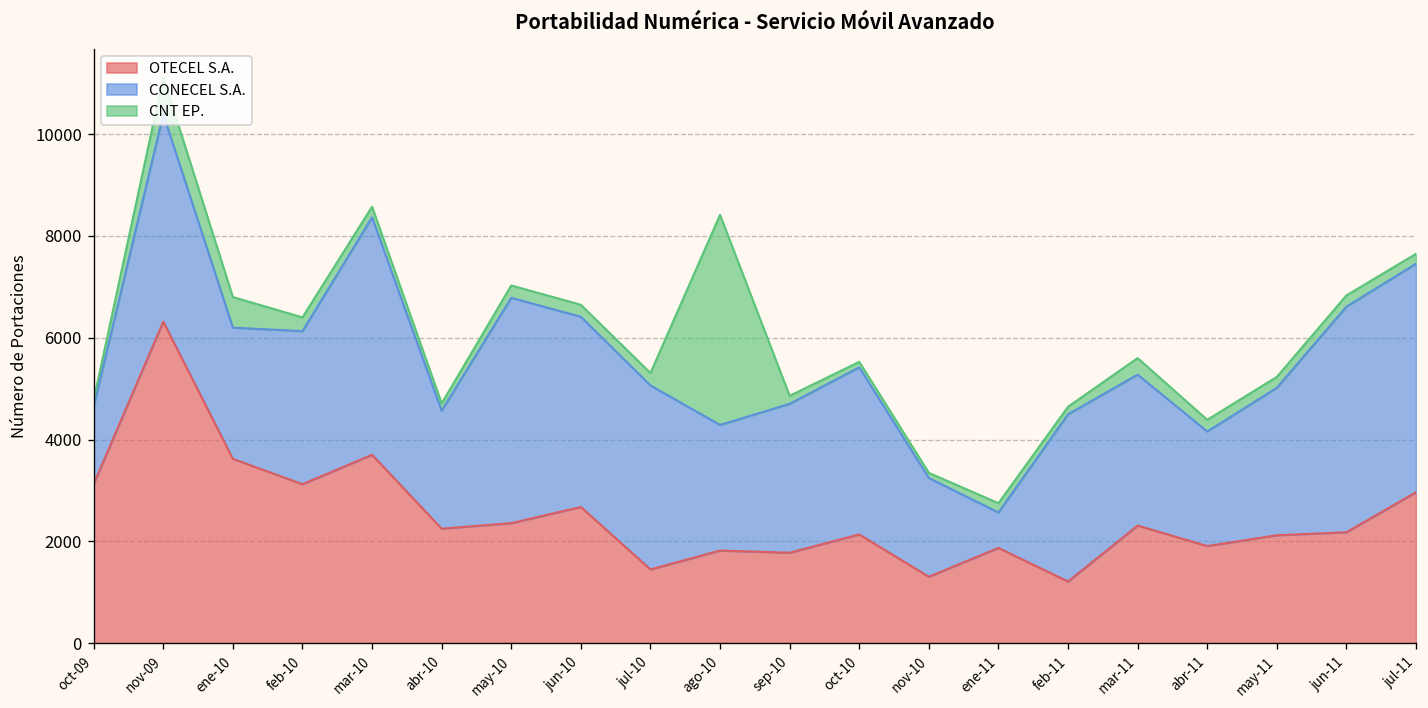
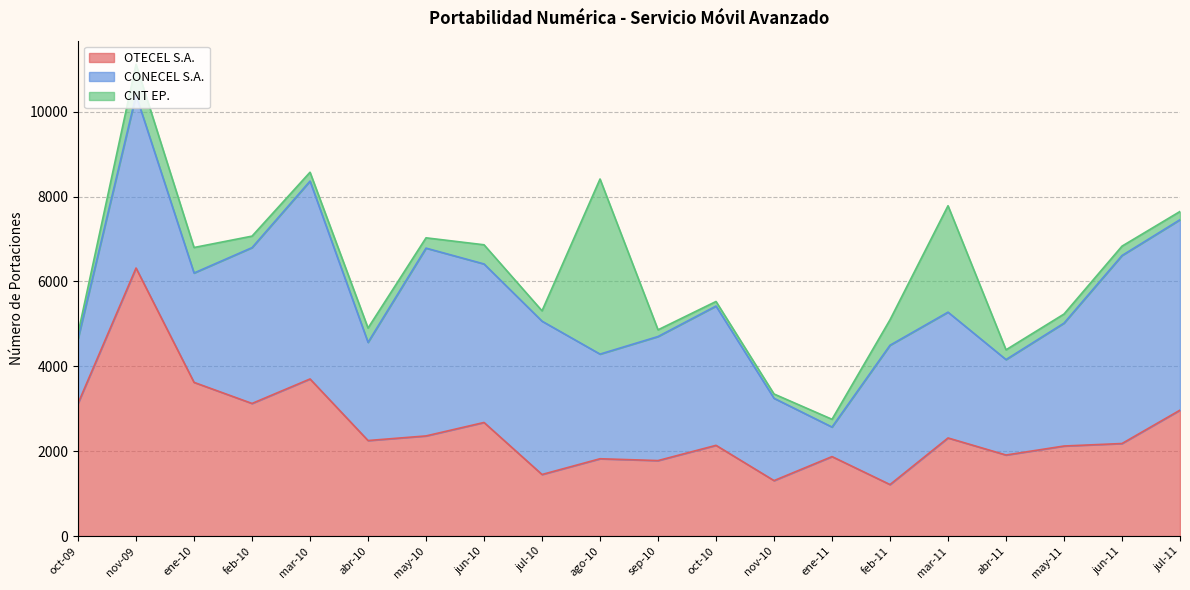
CONECEL S.A., feb-10: 3000 -> 3700
CNT EP., abr-10: 100 -> 300
CNT EP., jun-10: 200 -> 500
CNT EP., feb-11: 100 -> 600
CNT EP., mar-11: 300 -> 2500
